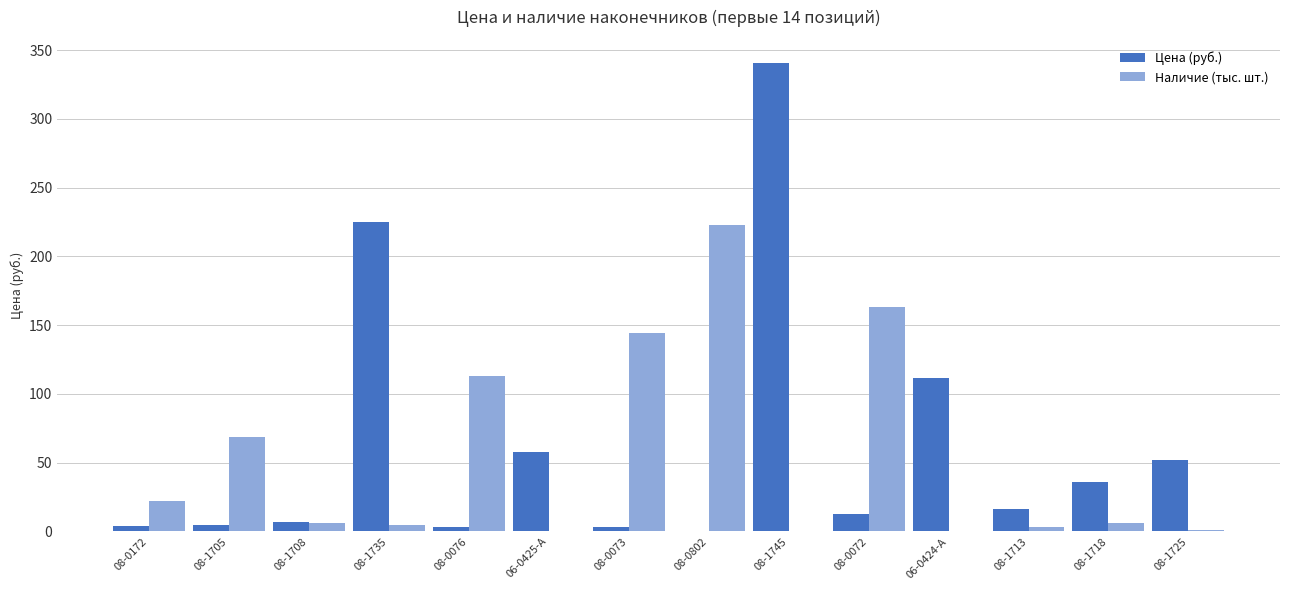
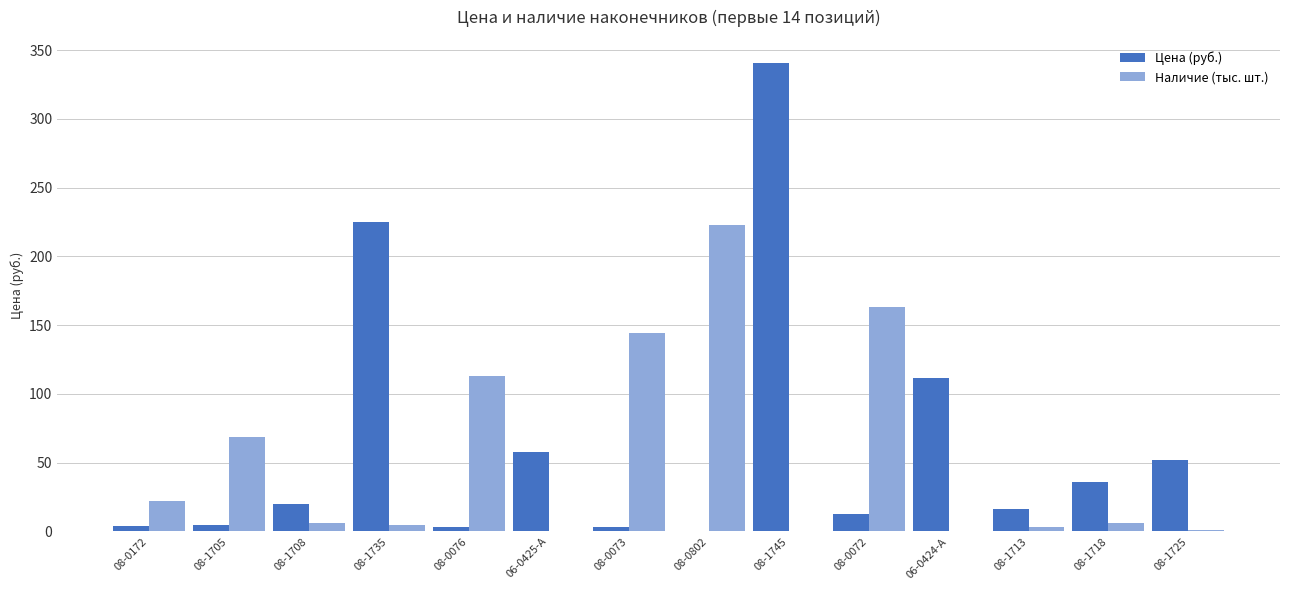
Цена (руб.), 08-1708: 7 -> 20
